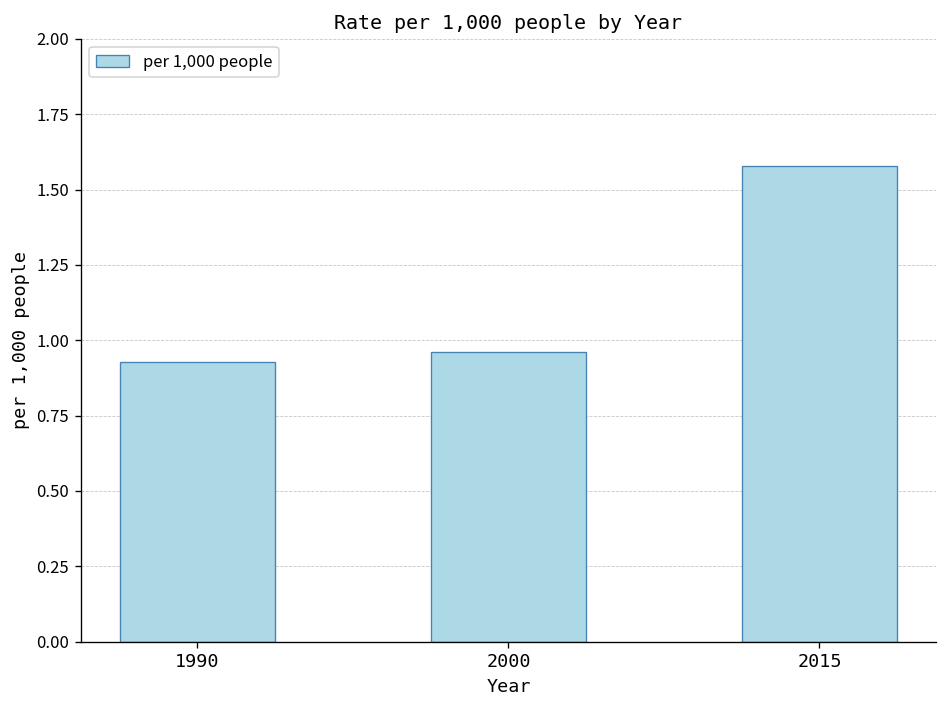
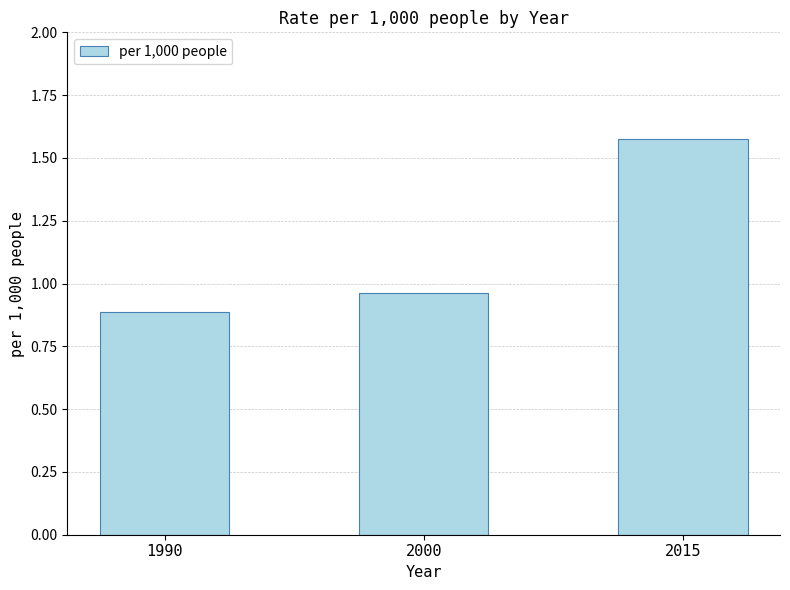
1990: 0.93 -> 0.89
